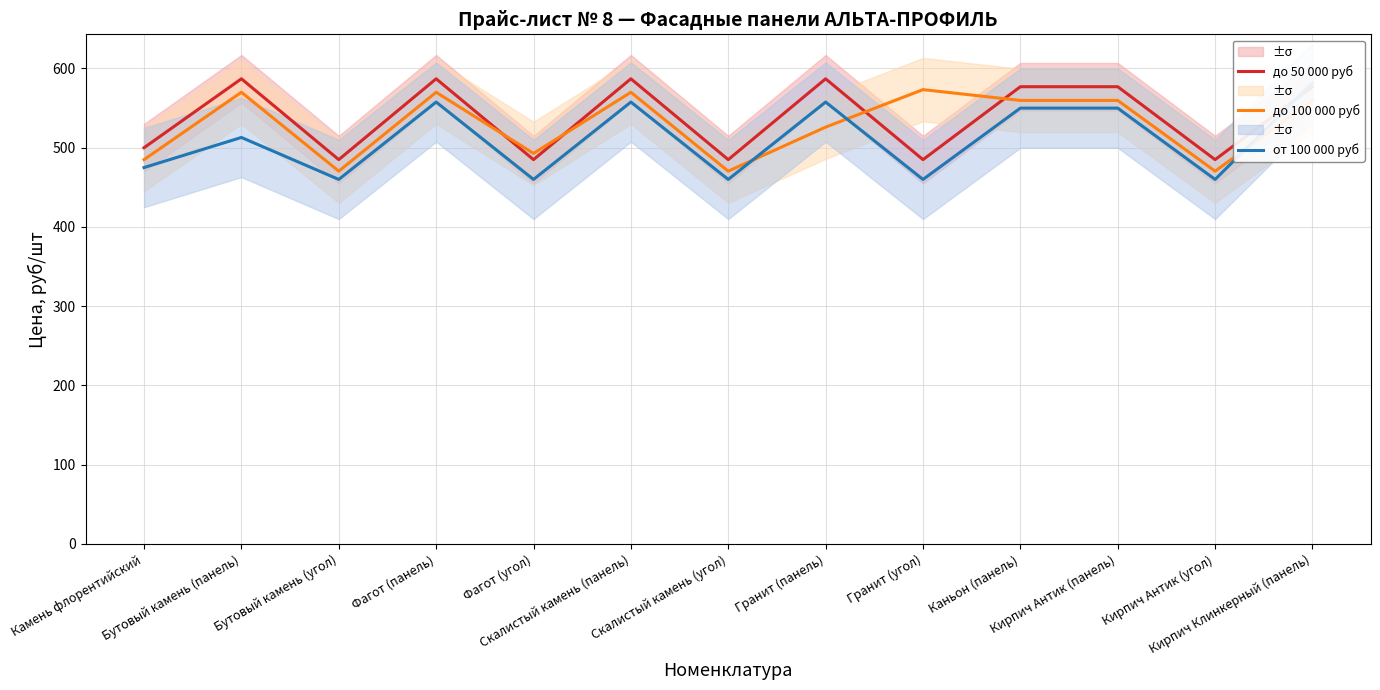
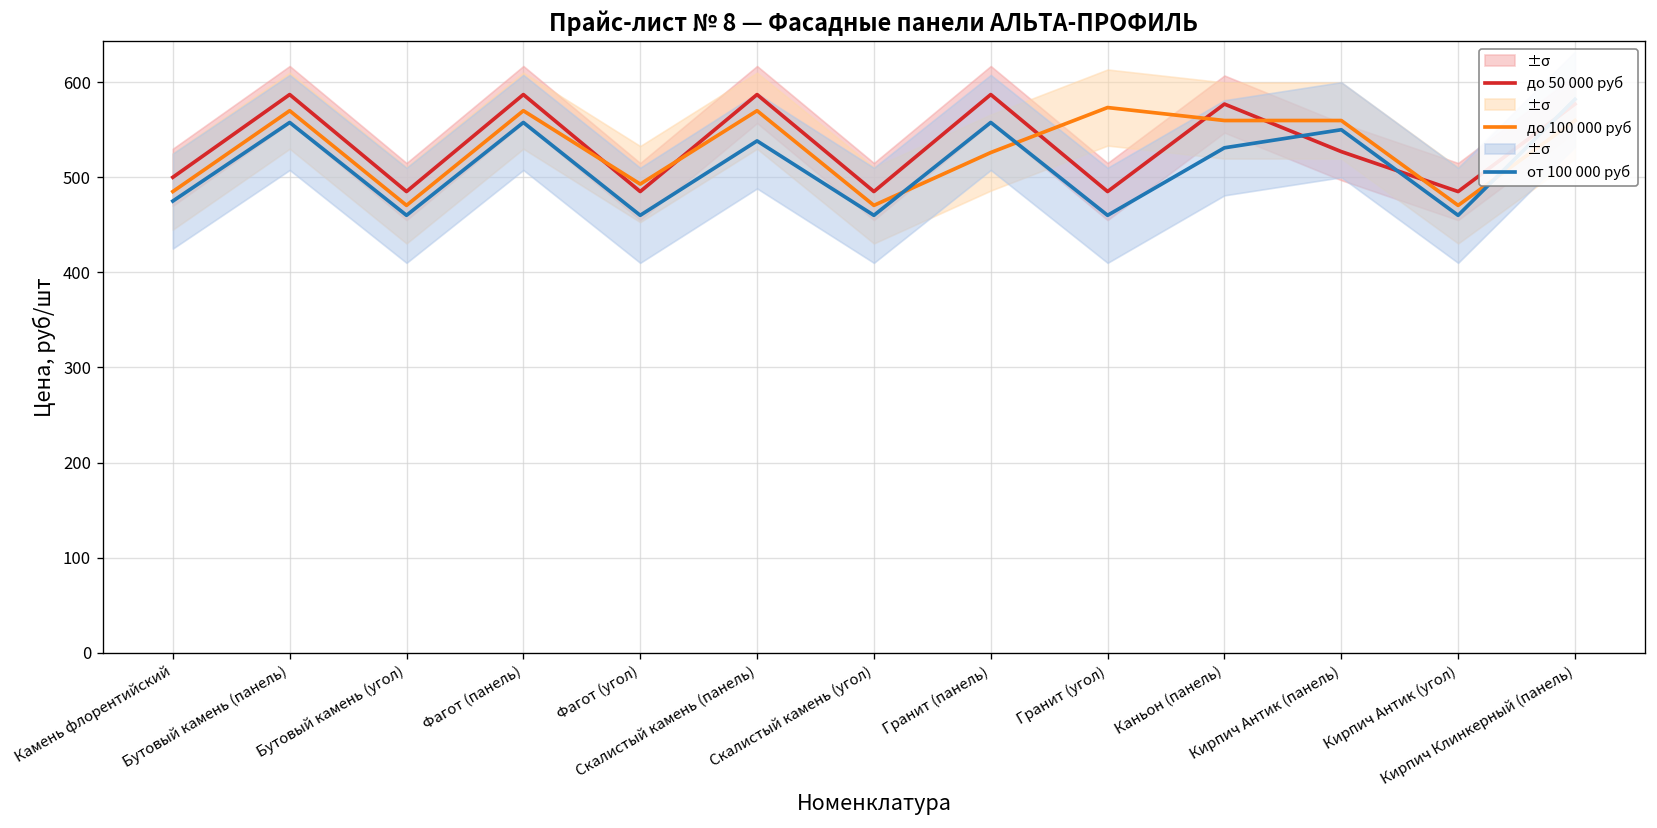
от 100 000 руб, Бутовый камень (панель): 510 -> 560
от 100 000 руб, Скалистый камень (панель): 560 -> 540
от 100 000 руб, Каньон (панель): 550 -> 530
до 50 000 руб, Кирпич Антик (панель): 580 -> 530
